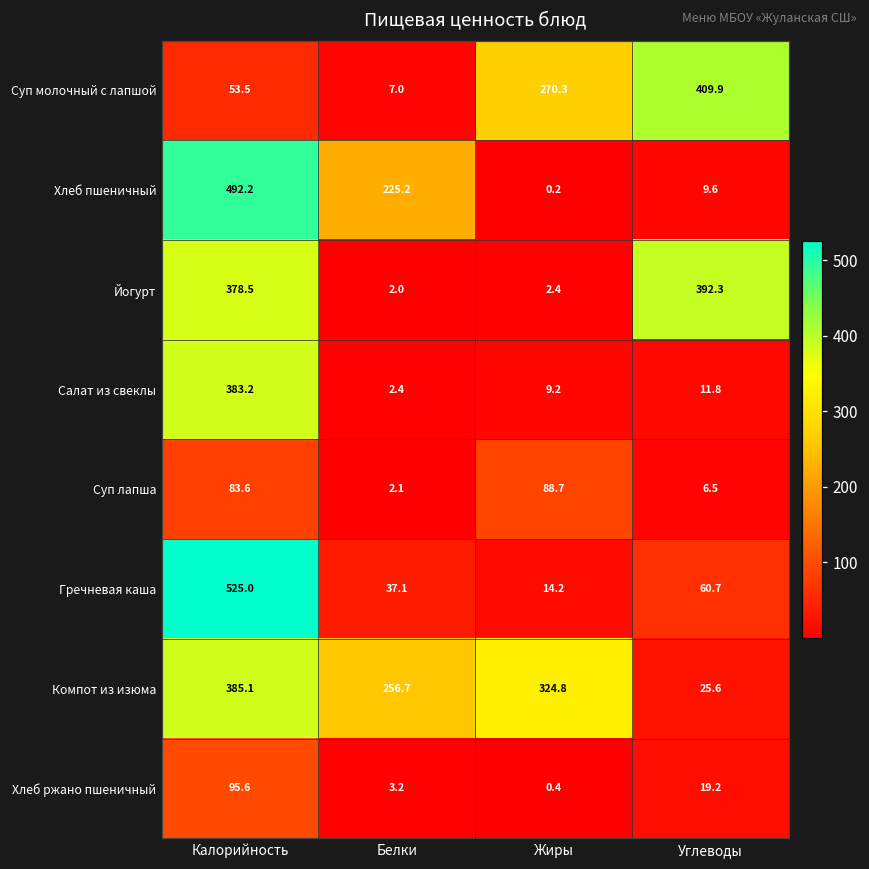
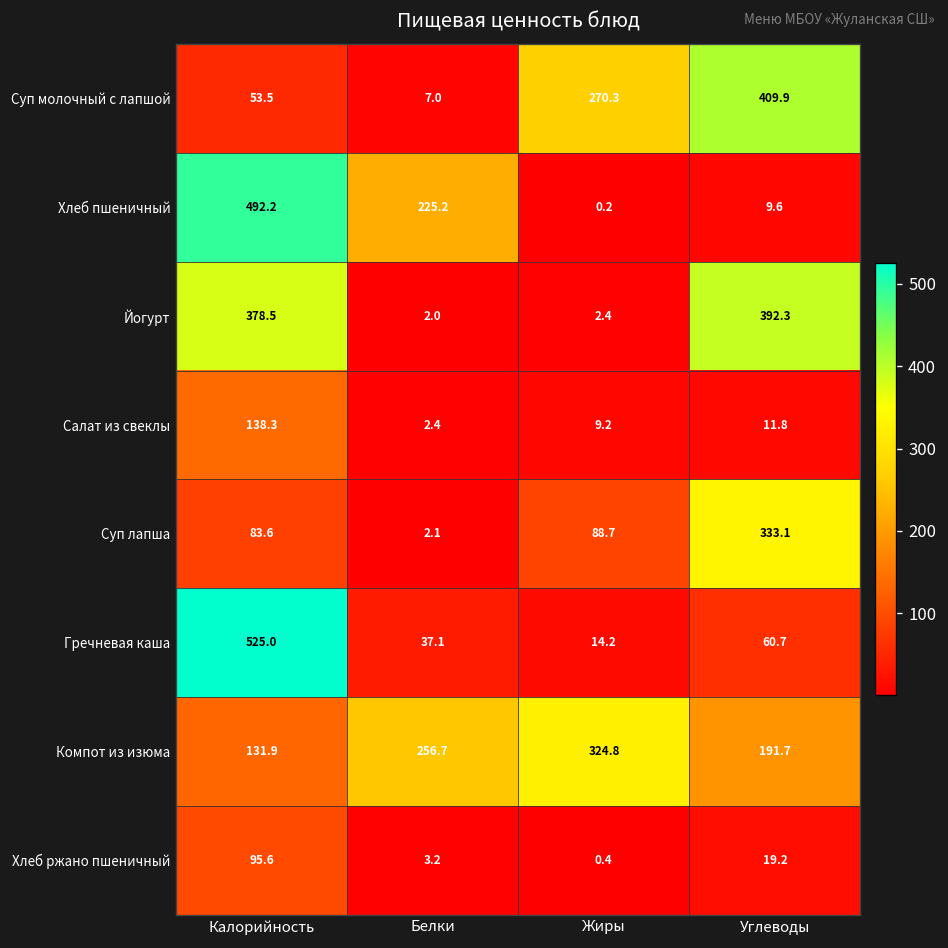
Салат из свеклы, Калорийность: 383.2 -> 138.3
Суп лапша, Углеводы: 6.5 -> 333.1
Компот из изюма, Калорийность: 385.1 -> 131.9
Компот из изюма, Углеводы: 25.6 -> 191.7
